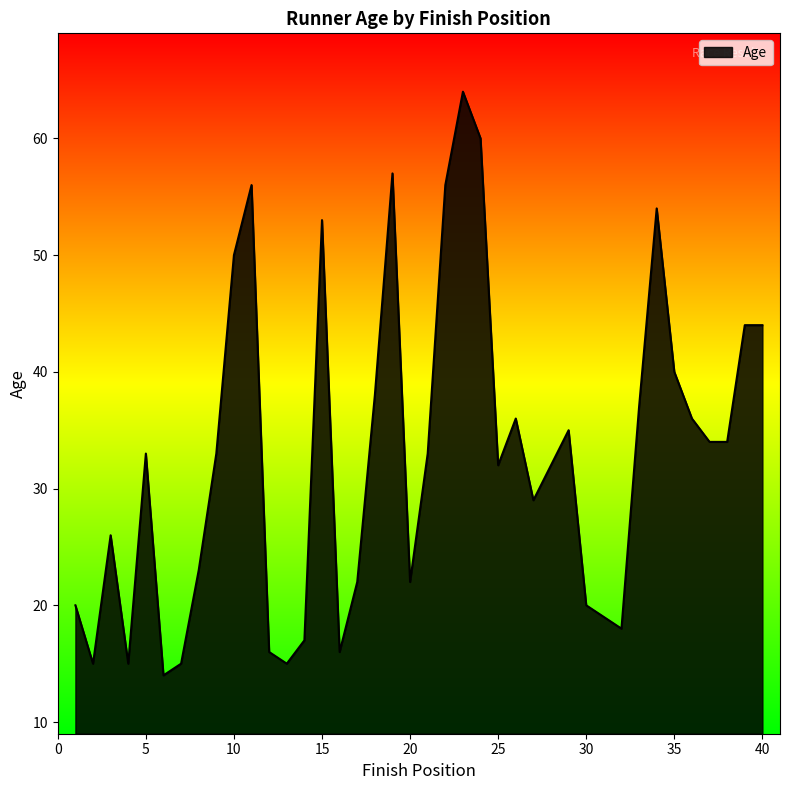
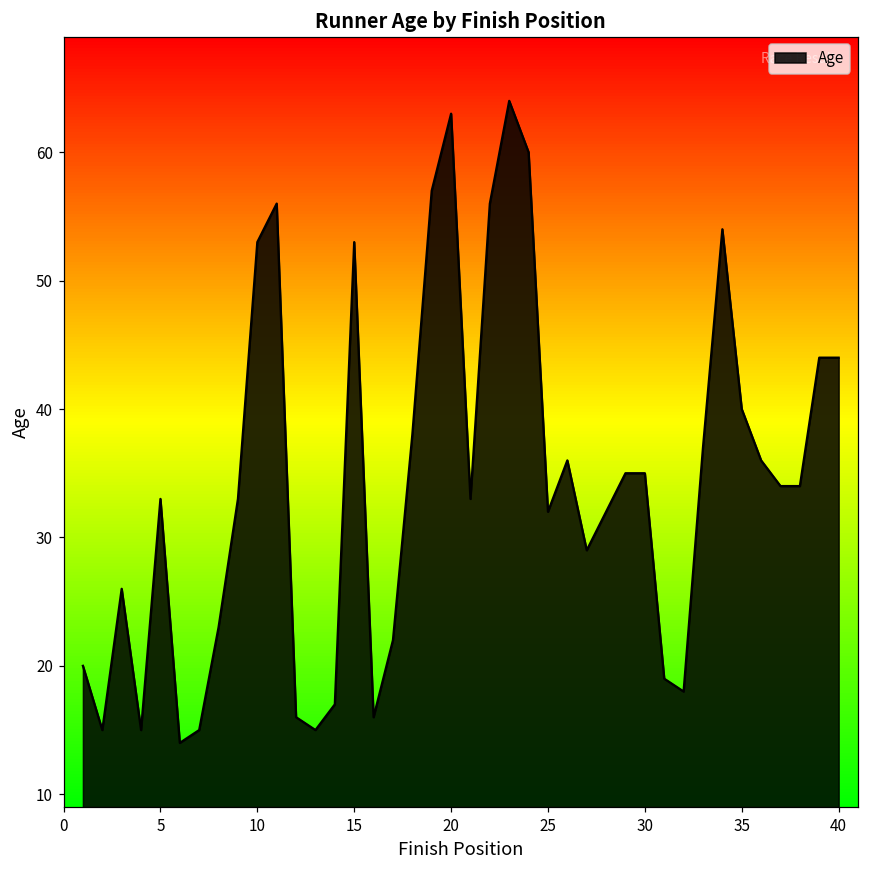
10: 50 -> 53
20: 22 -> 63
30: 20 -> 35
